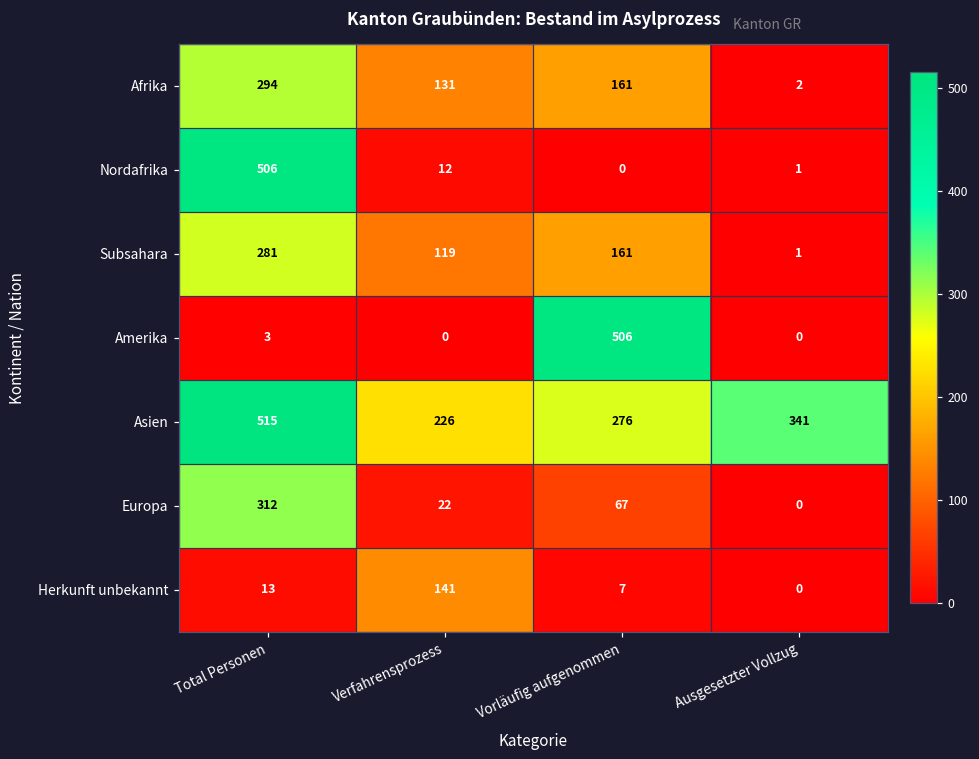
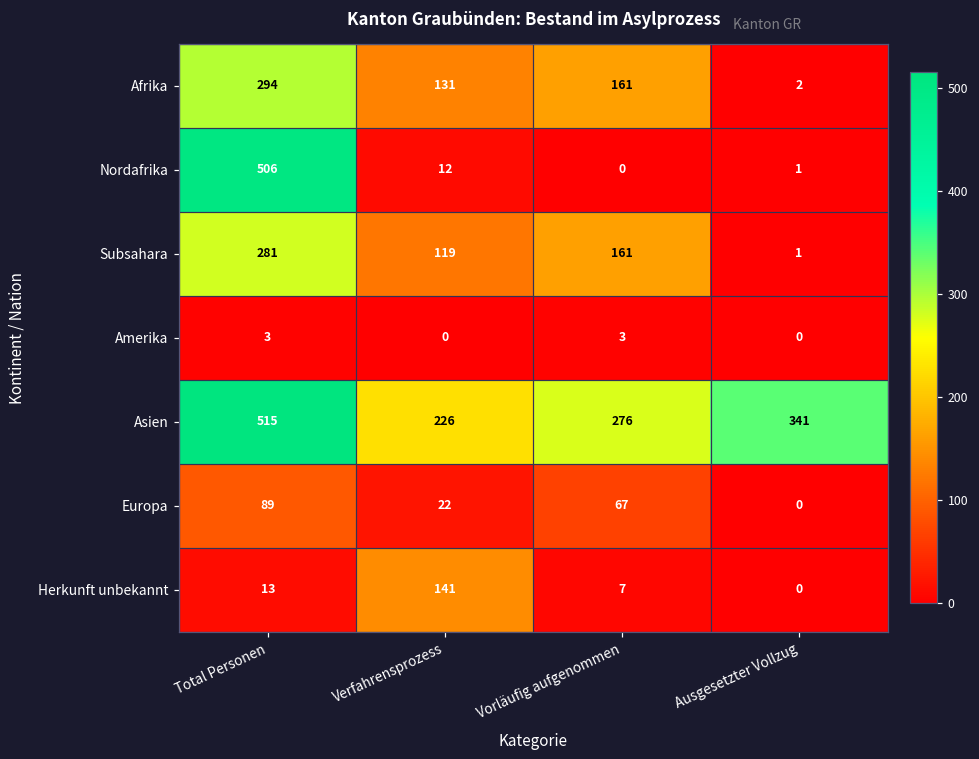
Amerika, Vorläufig aufgenommen: 506 -> 3
Europa, Total Personen: 312 -> 89
